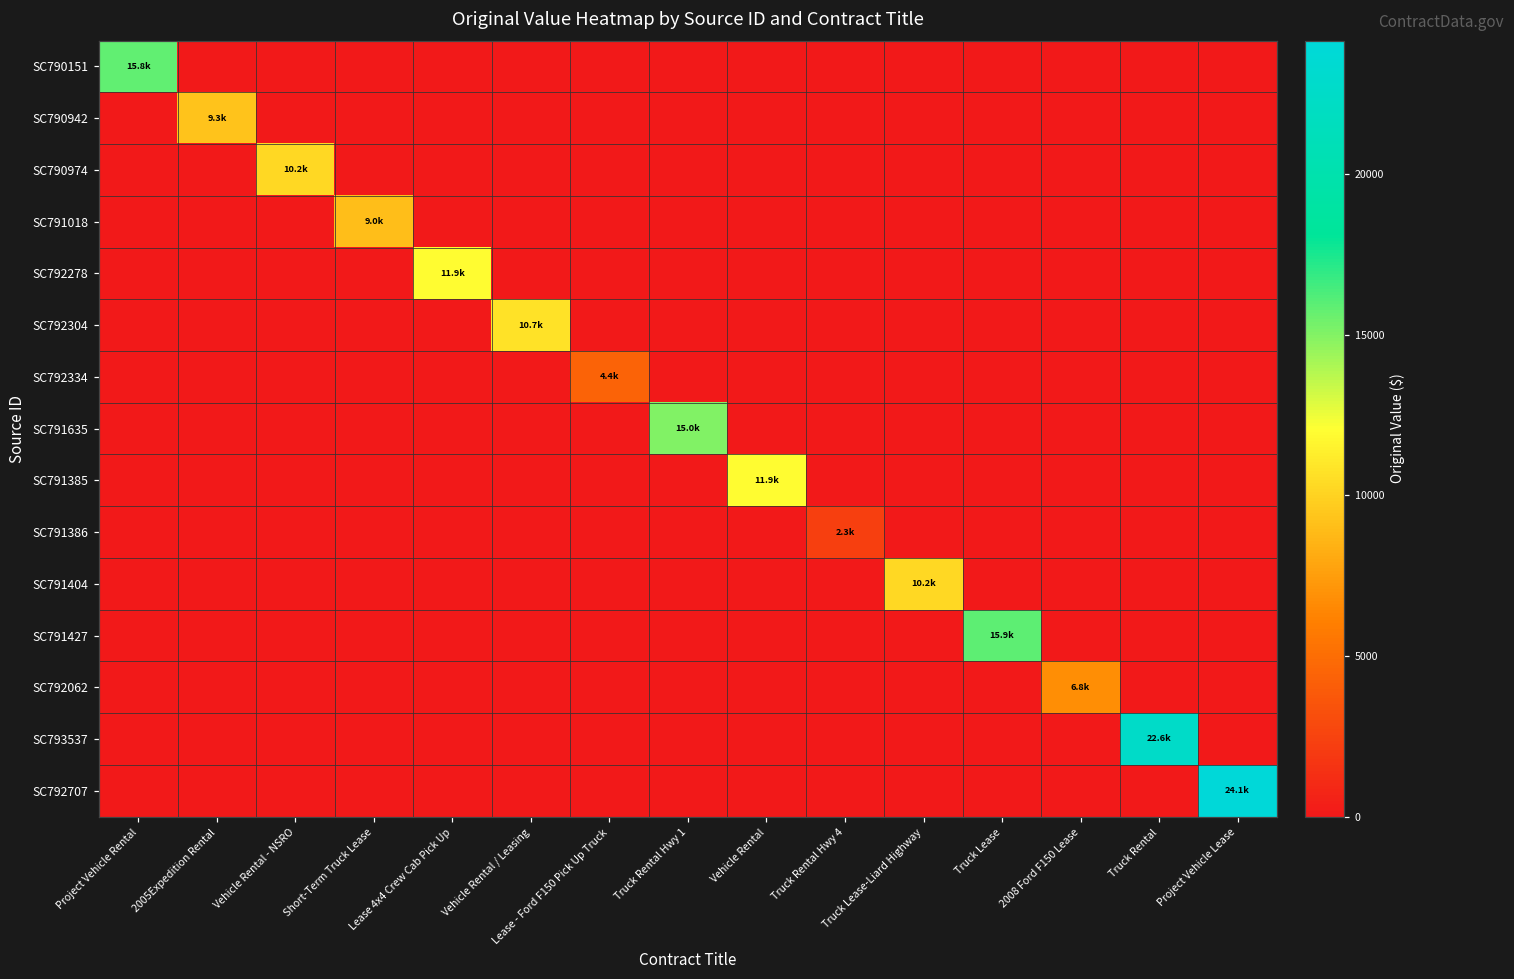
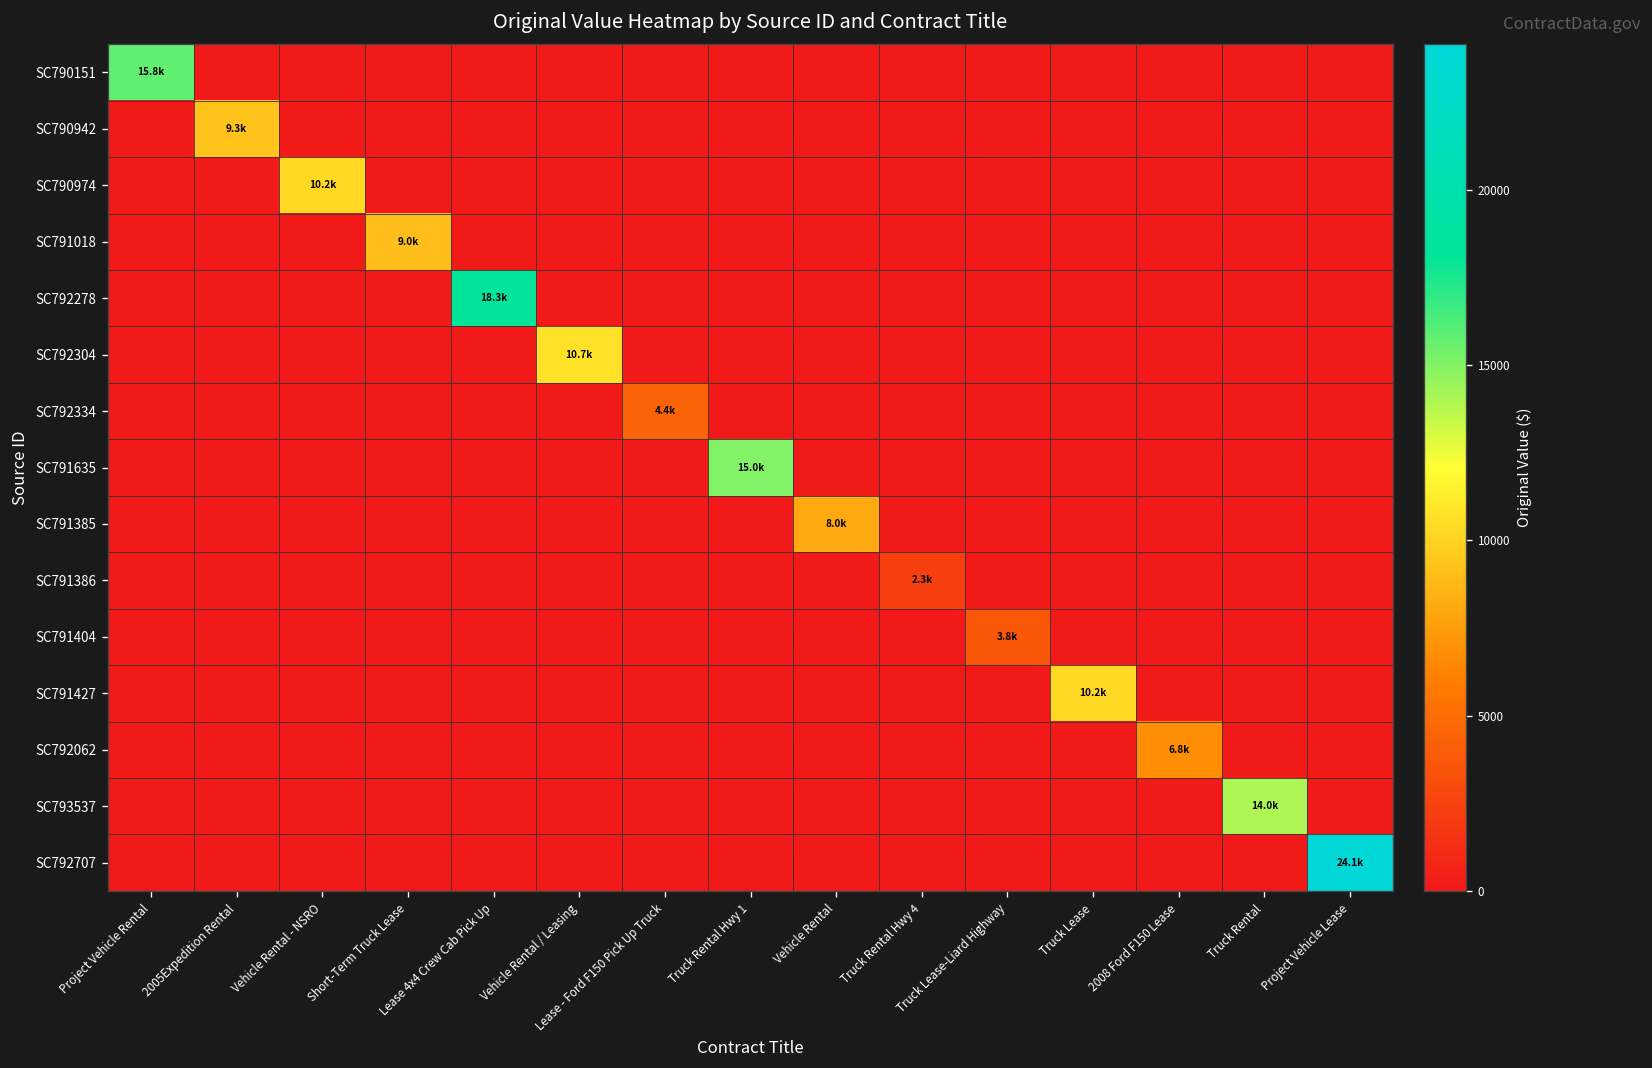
SC792278, Lease 4x4 Crew Cab Pick Up: 11.9k -> 18.3k
SC791385, Vehicle Rental: 11.9k -> 8.0k
SC791404, Truck Lease-Liard Highway: 10.2k -> 3.8k
SC791427, Truck Lease: 15.9k -> 10.2k
SC793537, Truck Rental: 22.6k -> 14.0k
